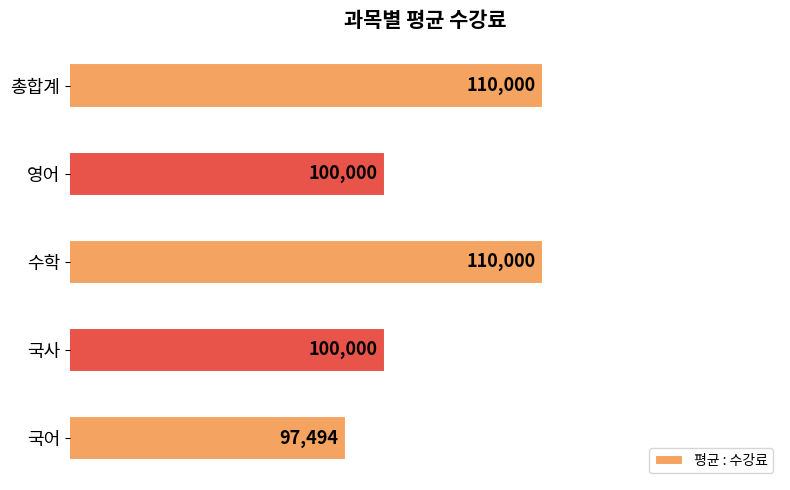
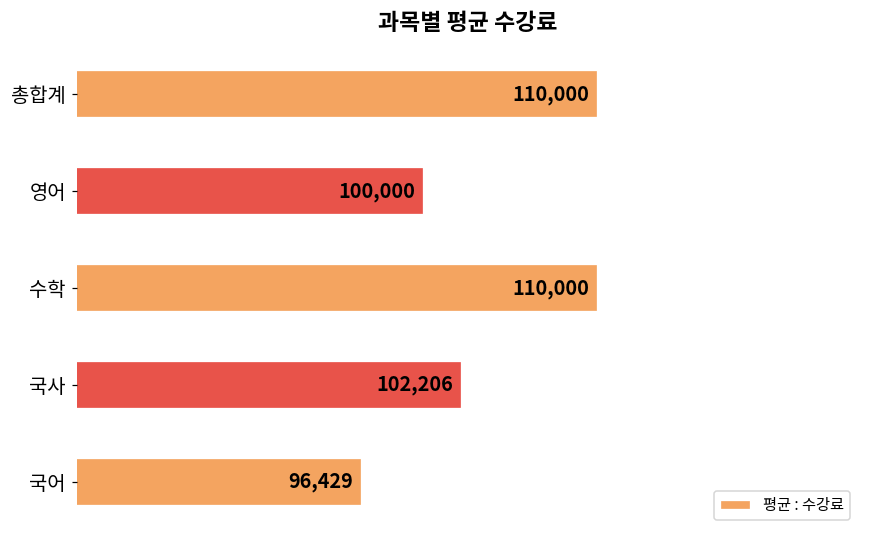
국사: 100,000 -> 102,206
국어: 97,494 -> 96,429
